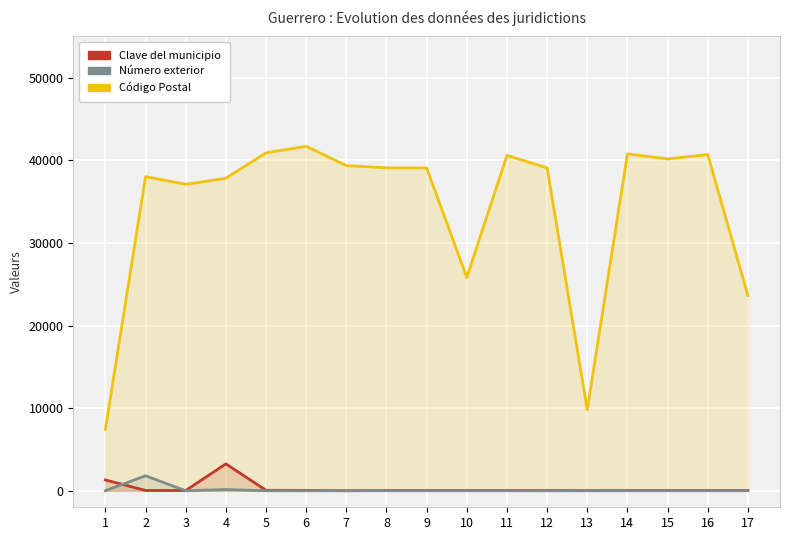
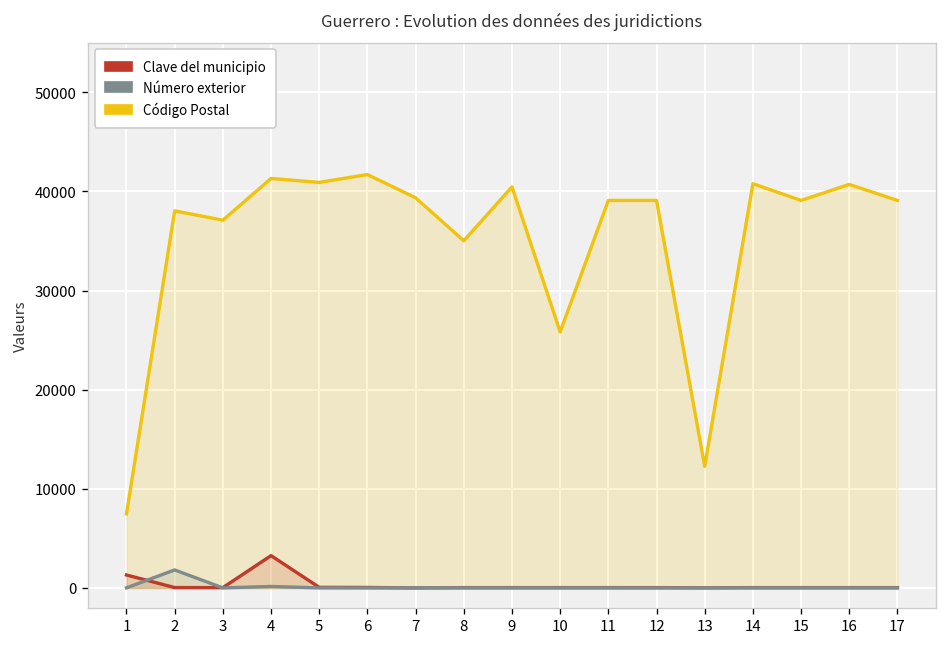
Código Postal, 4: 38000 -> 41000
Código Postal, 8: 39000 -> 35000
Código Postal, 9: 39000 -> 40000
Código Postal, 11: 41000 -> 39000
Código Postal, 13: 10000 -> 12000
Código Postal, 15: 40000 -> 39000
Código Postal, 17: 24000 -> 39000
